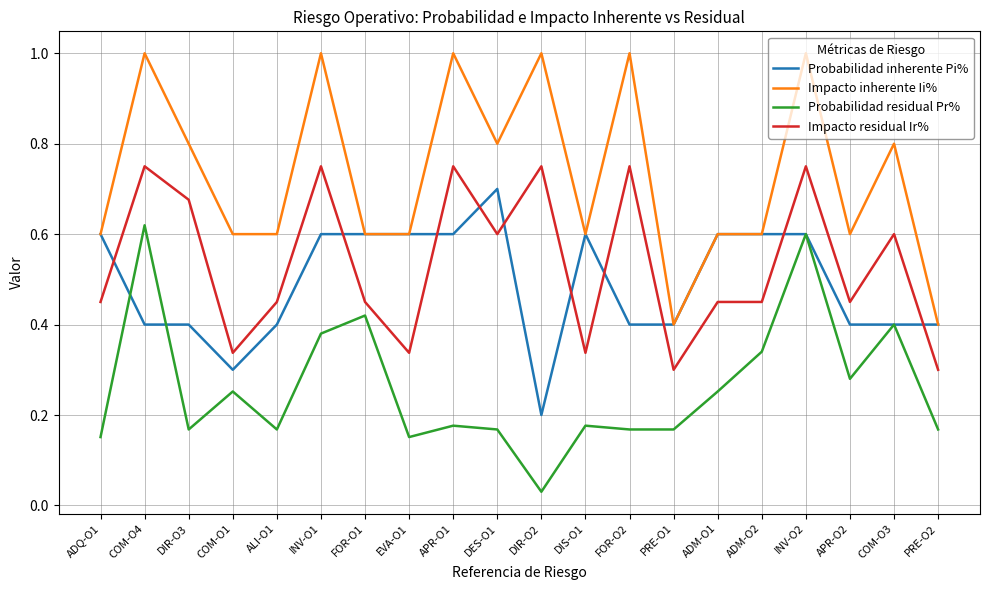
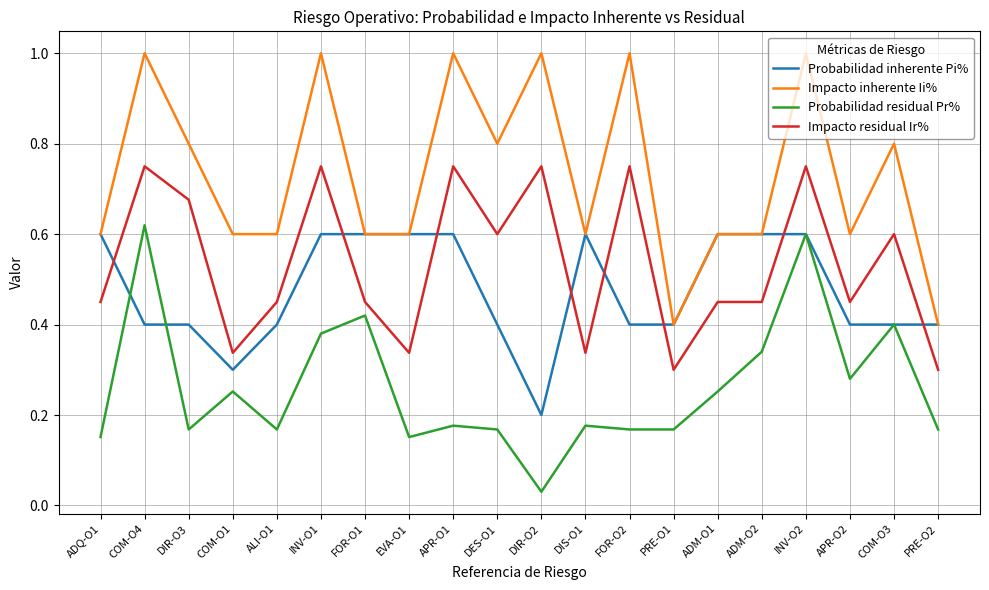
Probabilidad inherente Pi%, DES-O1: 0.7 -> 0.4
